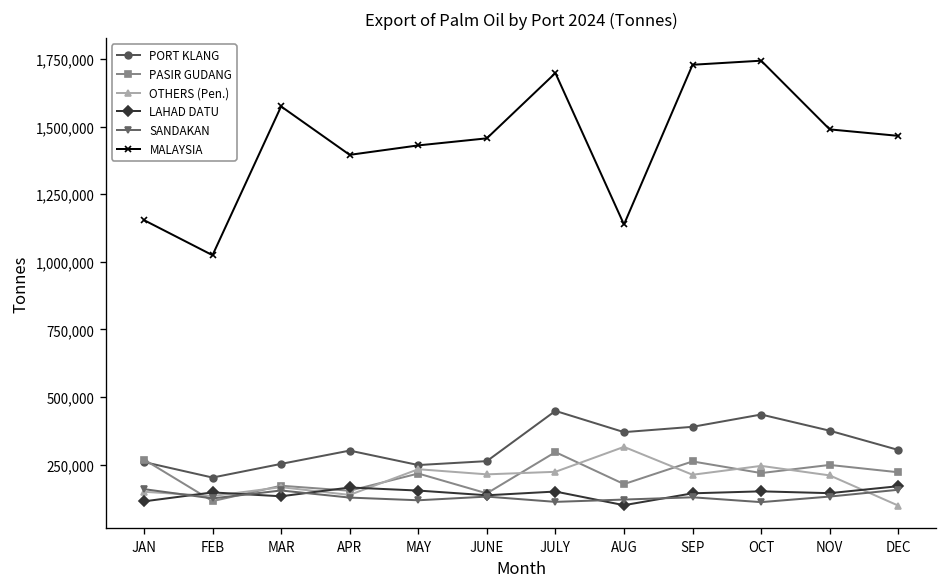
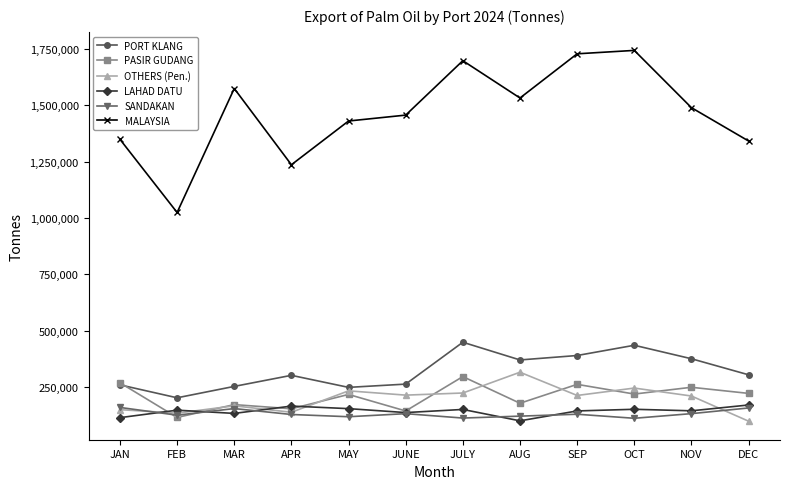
MALAYSIA, JAN: 1,150,000 -> 1,350,000
MALAYSIA, APR: 1,400,000 -> 1,240,000
MALAYSIA, AUG: 1,140,000 -> 1,530,000
MALAYSIA, DEC: 1,470,000 -> 1,340,000
